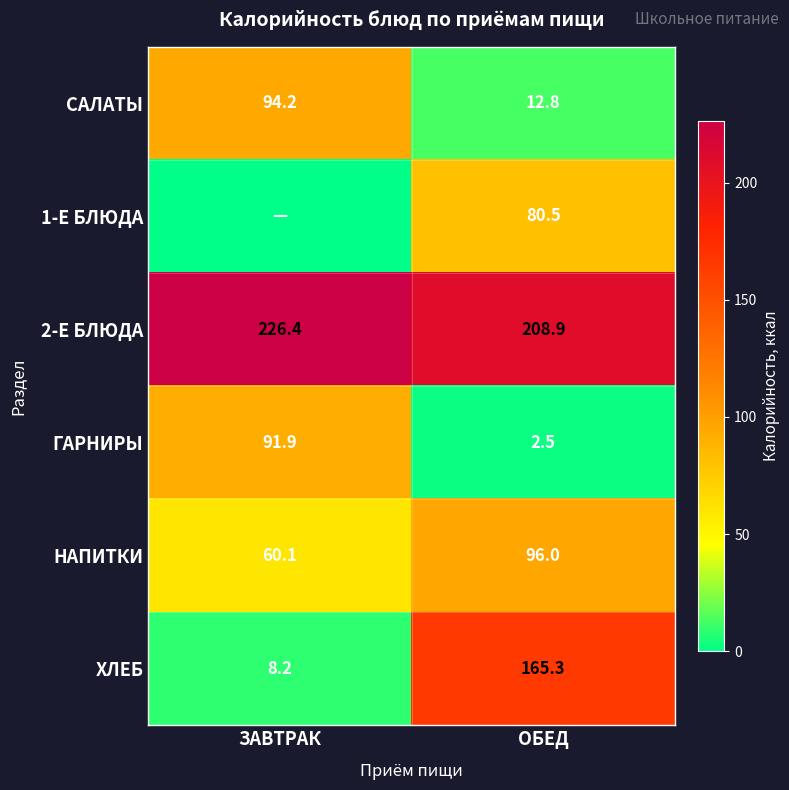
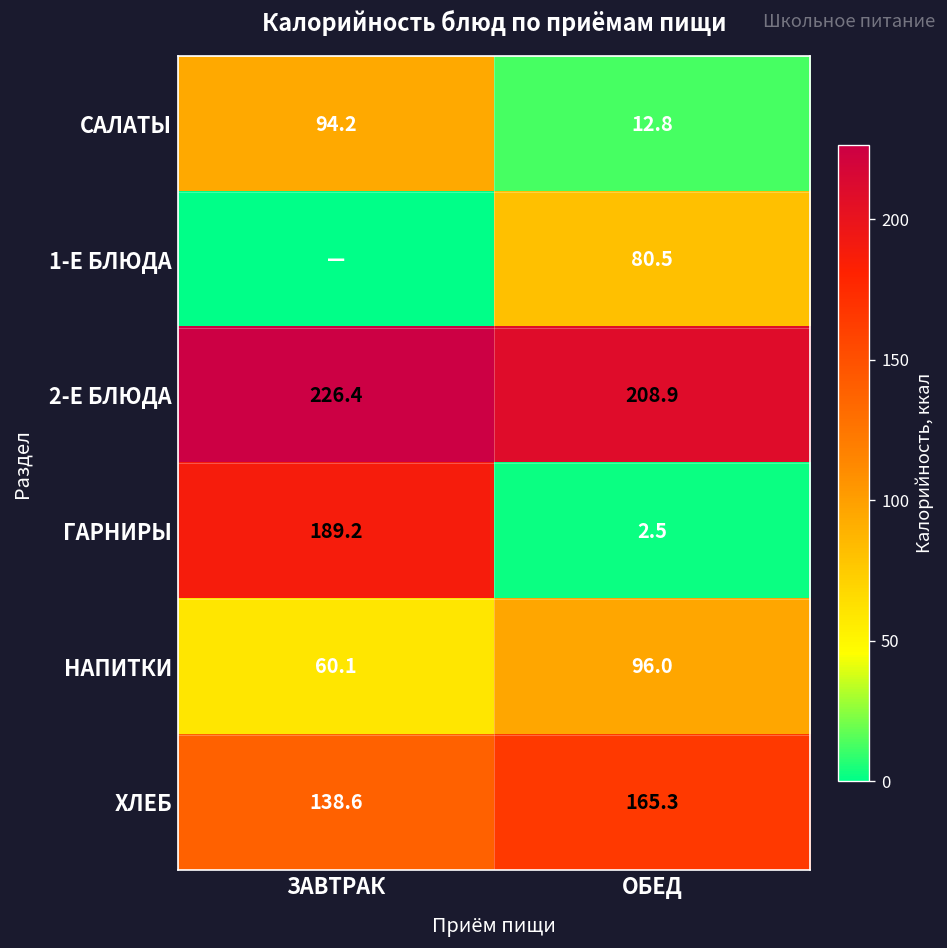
ГАРНИРЫ, ЗАВТРАК: 91.9 -> 189.2
ХЛЕБ, ЗАВТРАК: 8.2 -> 138.6
